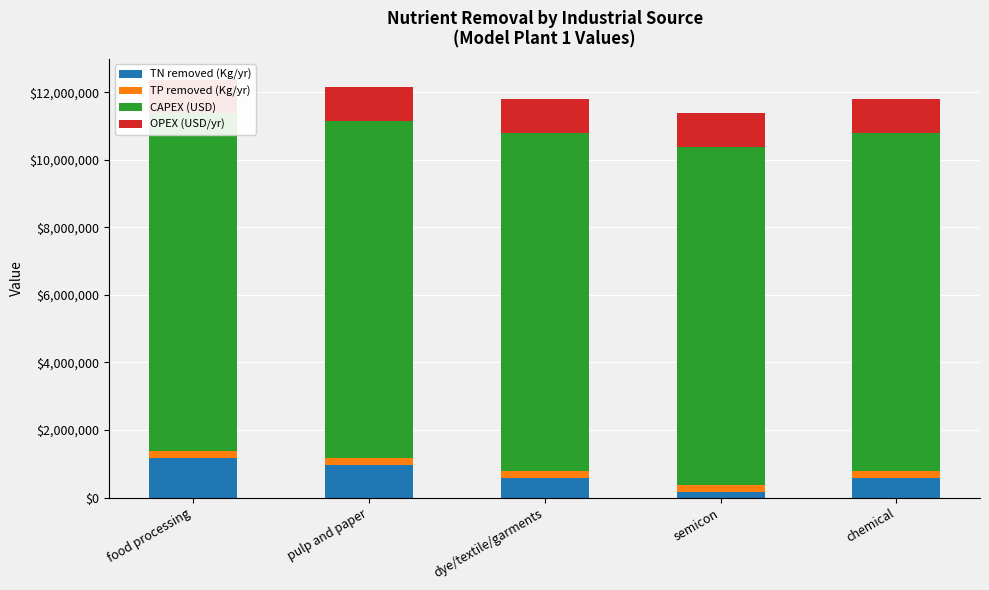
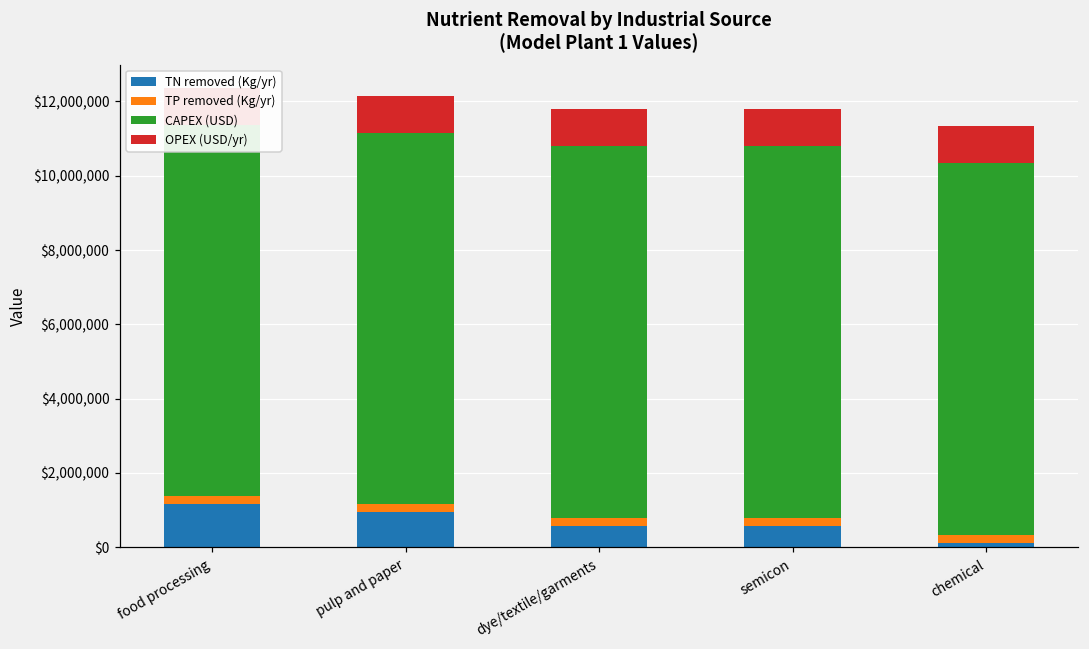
TN removed (Kg/yr), semicon: $200,000 -> $600,000
TN removed (Kg/yr), chemical: $600,000 -> $100,000
